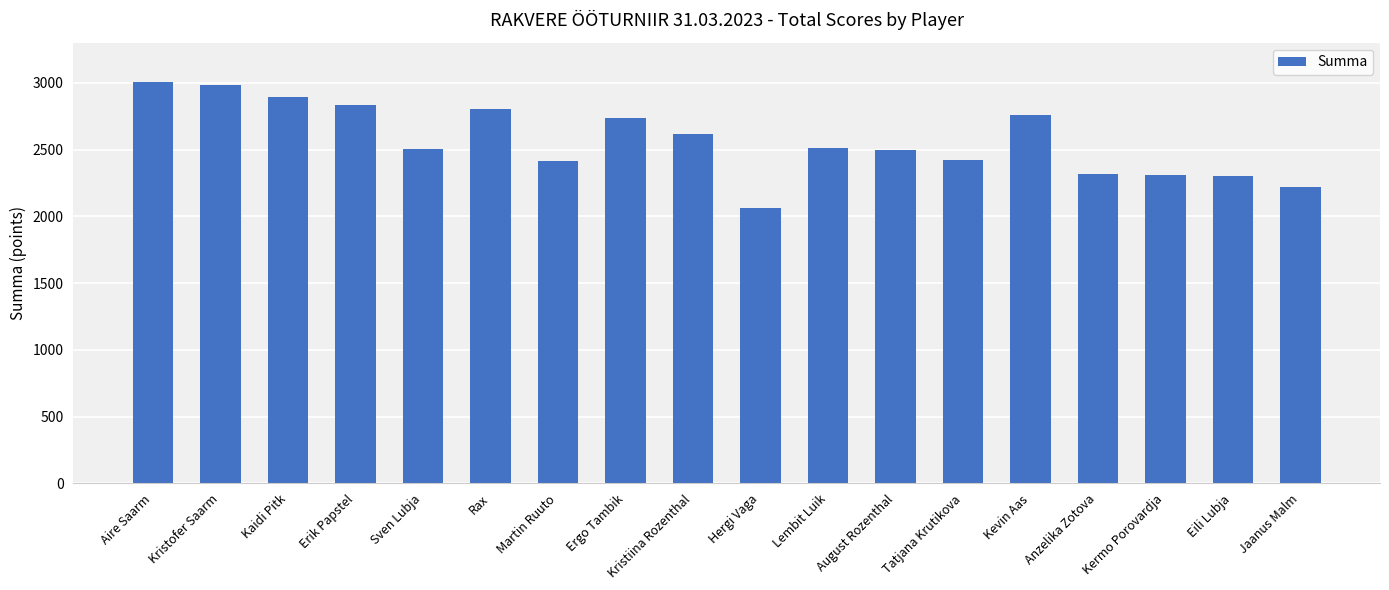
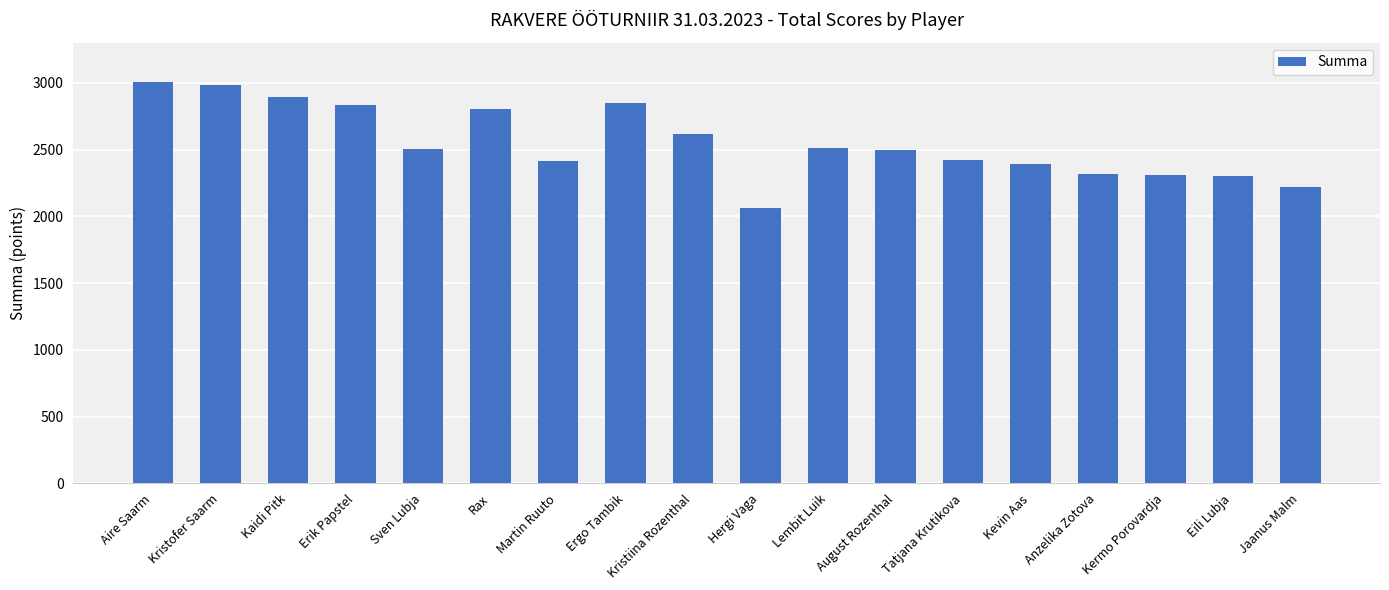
Ergo Tambik: 2730 -> 2850
Kevin Aas: 2760 -> 2390
